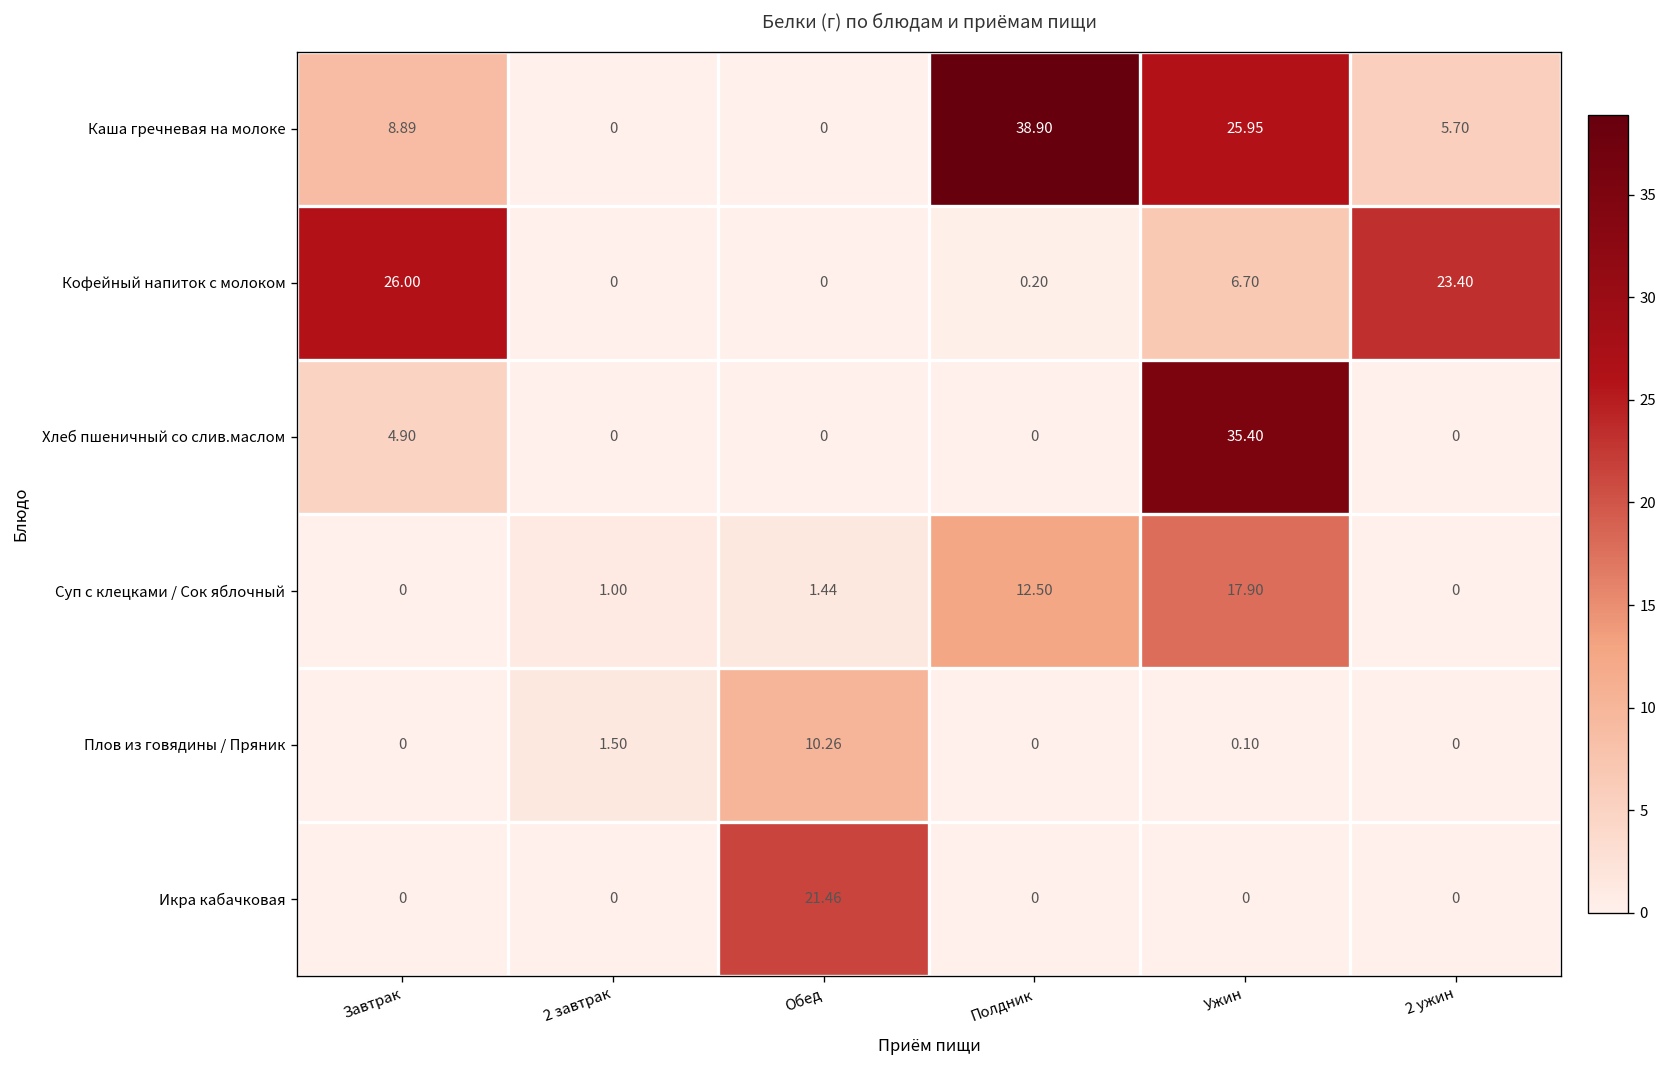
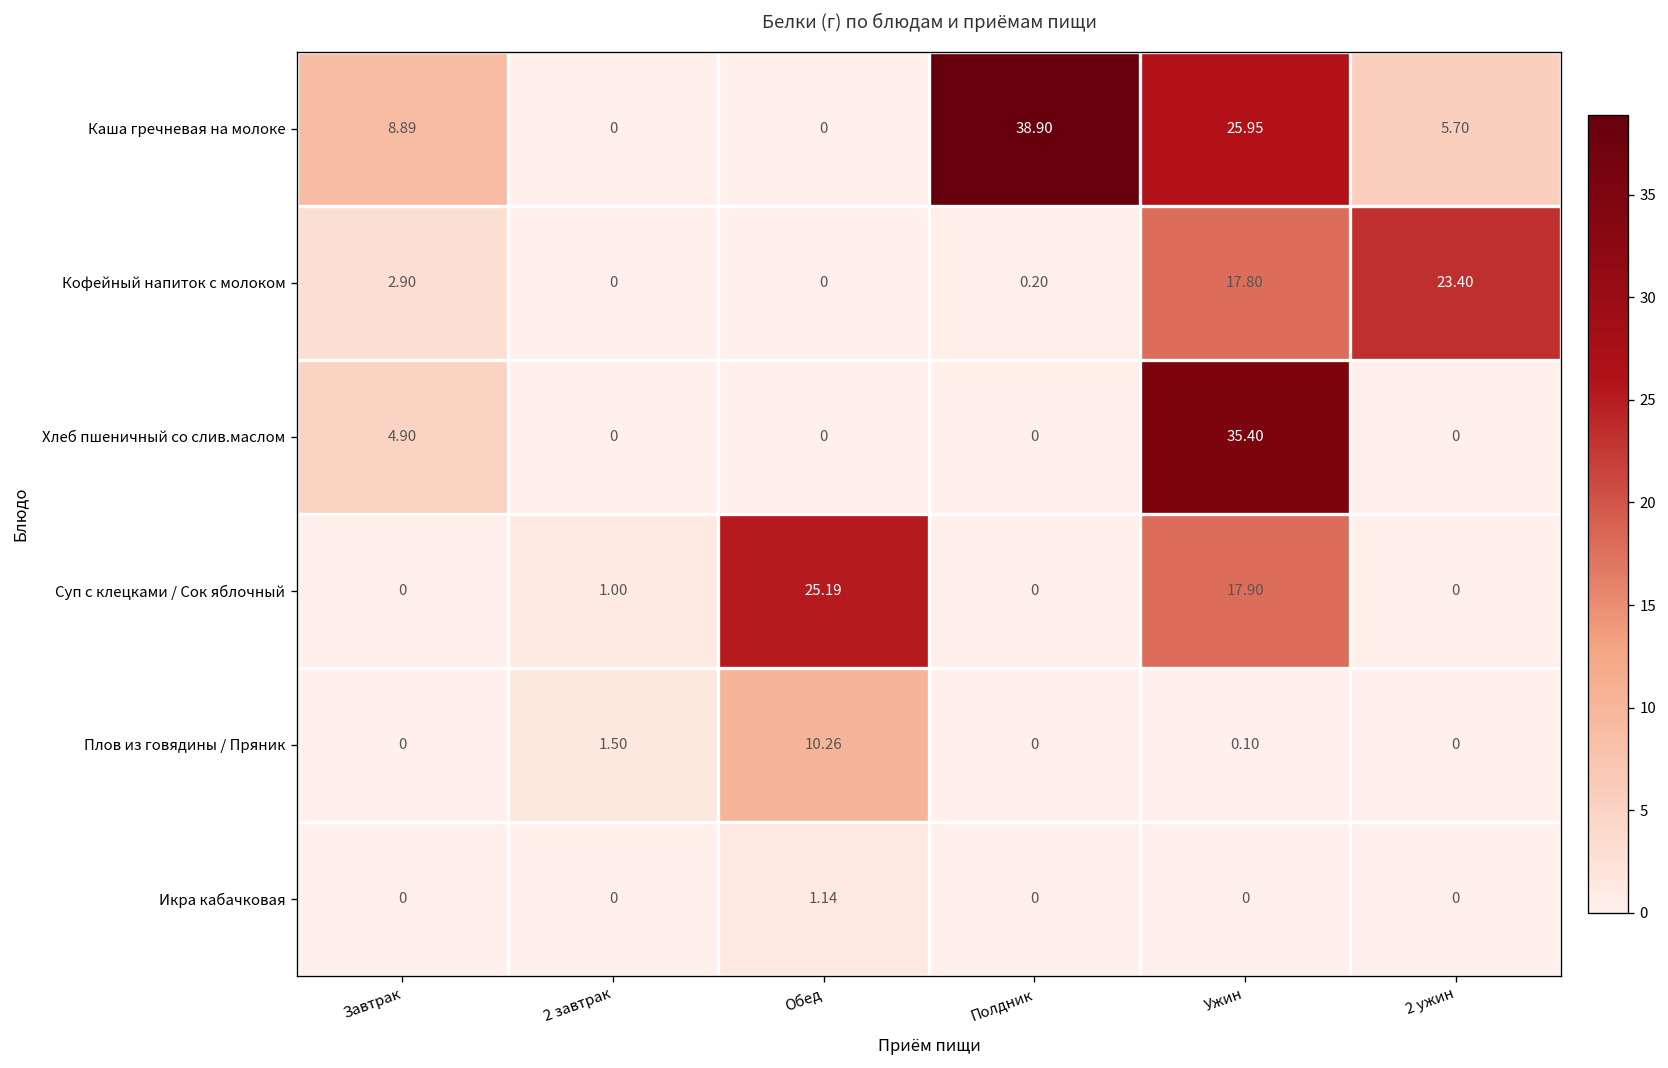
Кофейный напиток с молоком, Завтрак: 26.00 -> 2.90
Кофейный напиток с молоком, Ужин: 6.70 -> 17.80
Суп с клецками / Сок яблочный, Обед: 1.44 -> 25.19
Суп с клецками / Сок яблочный, Полдник: 12.50 -> 0
Икра кабачковая, Обед: 21.46 -> 1.14
